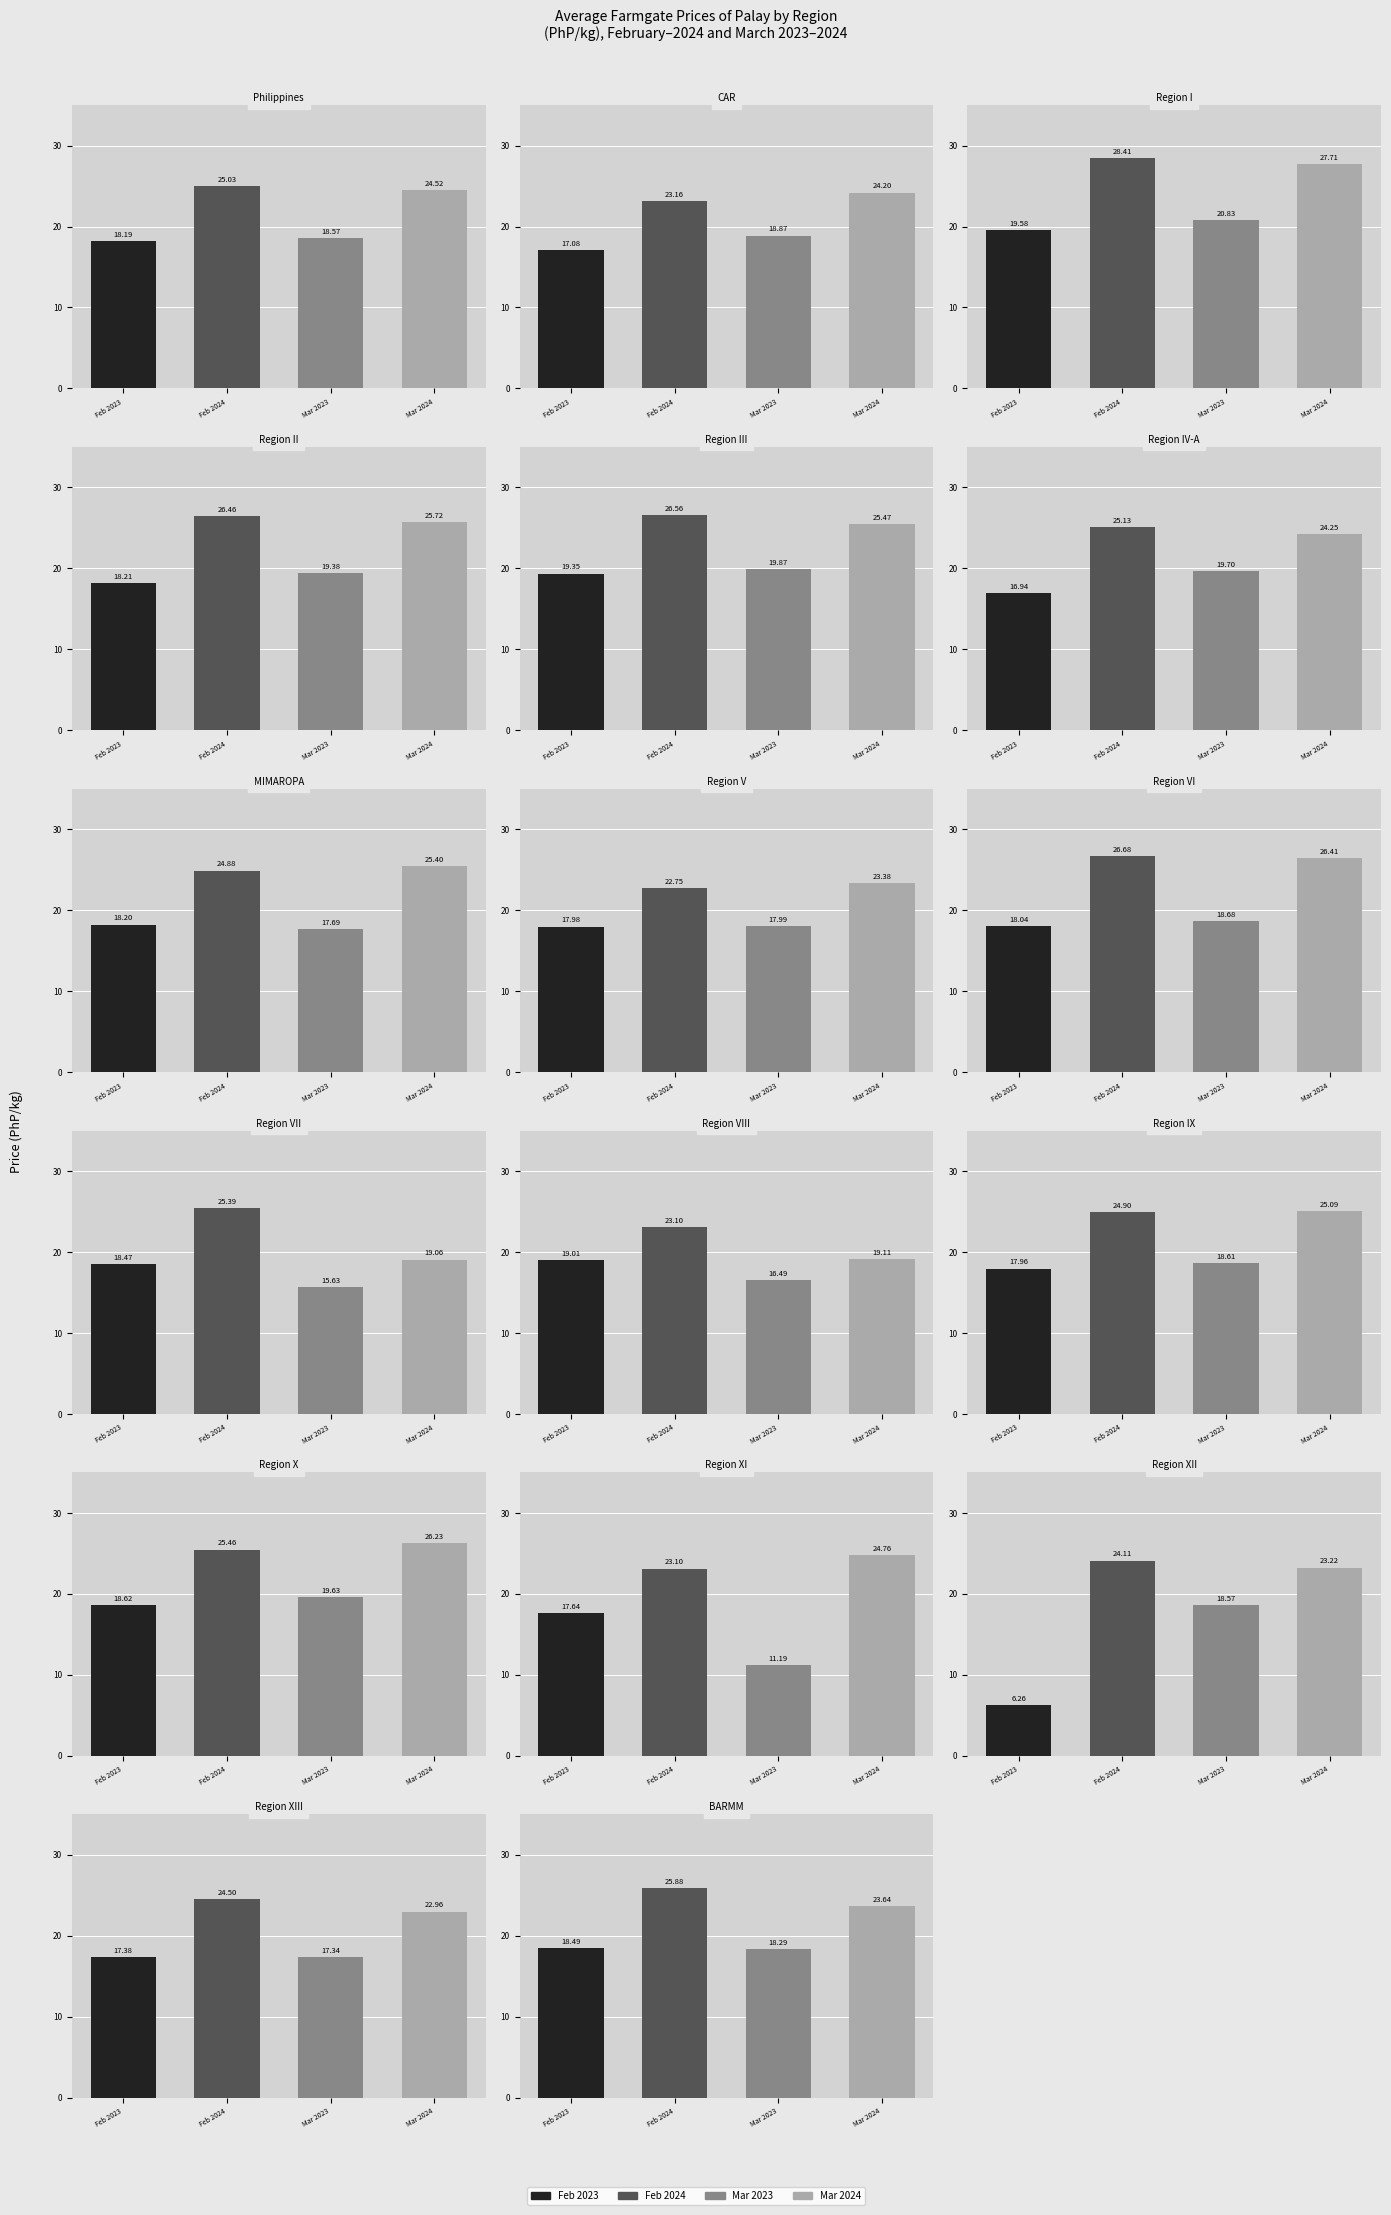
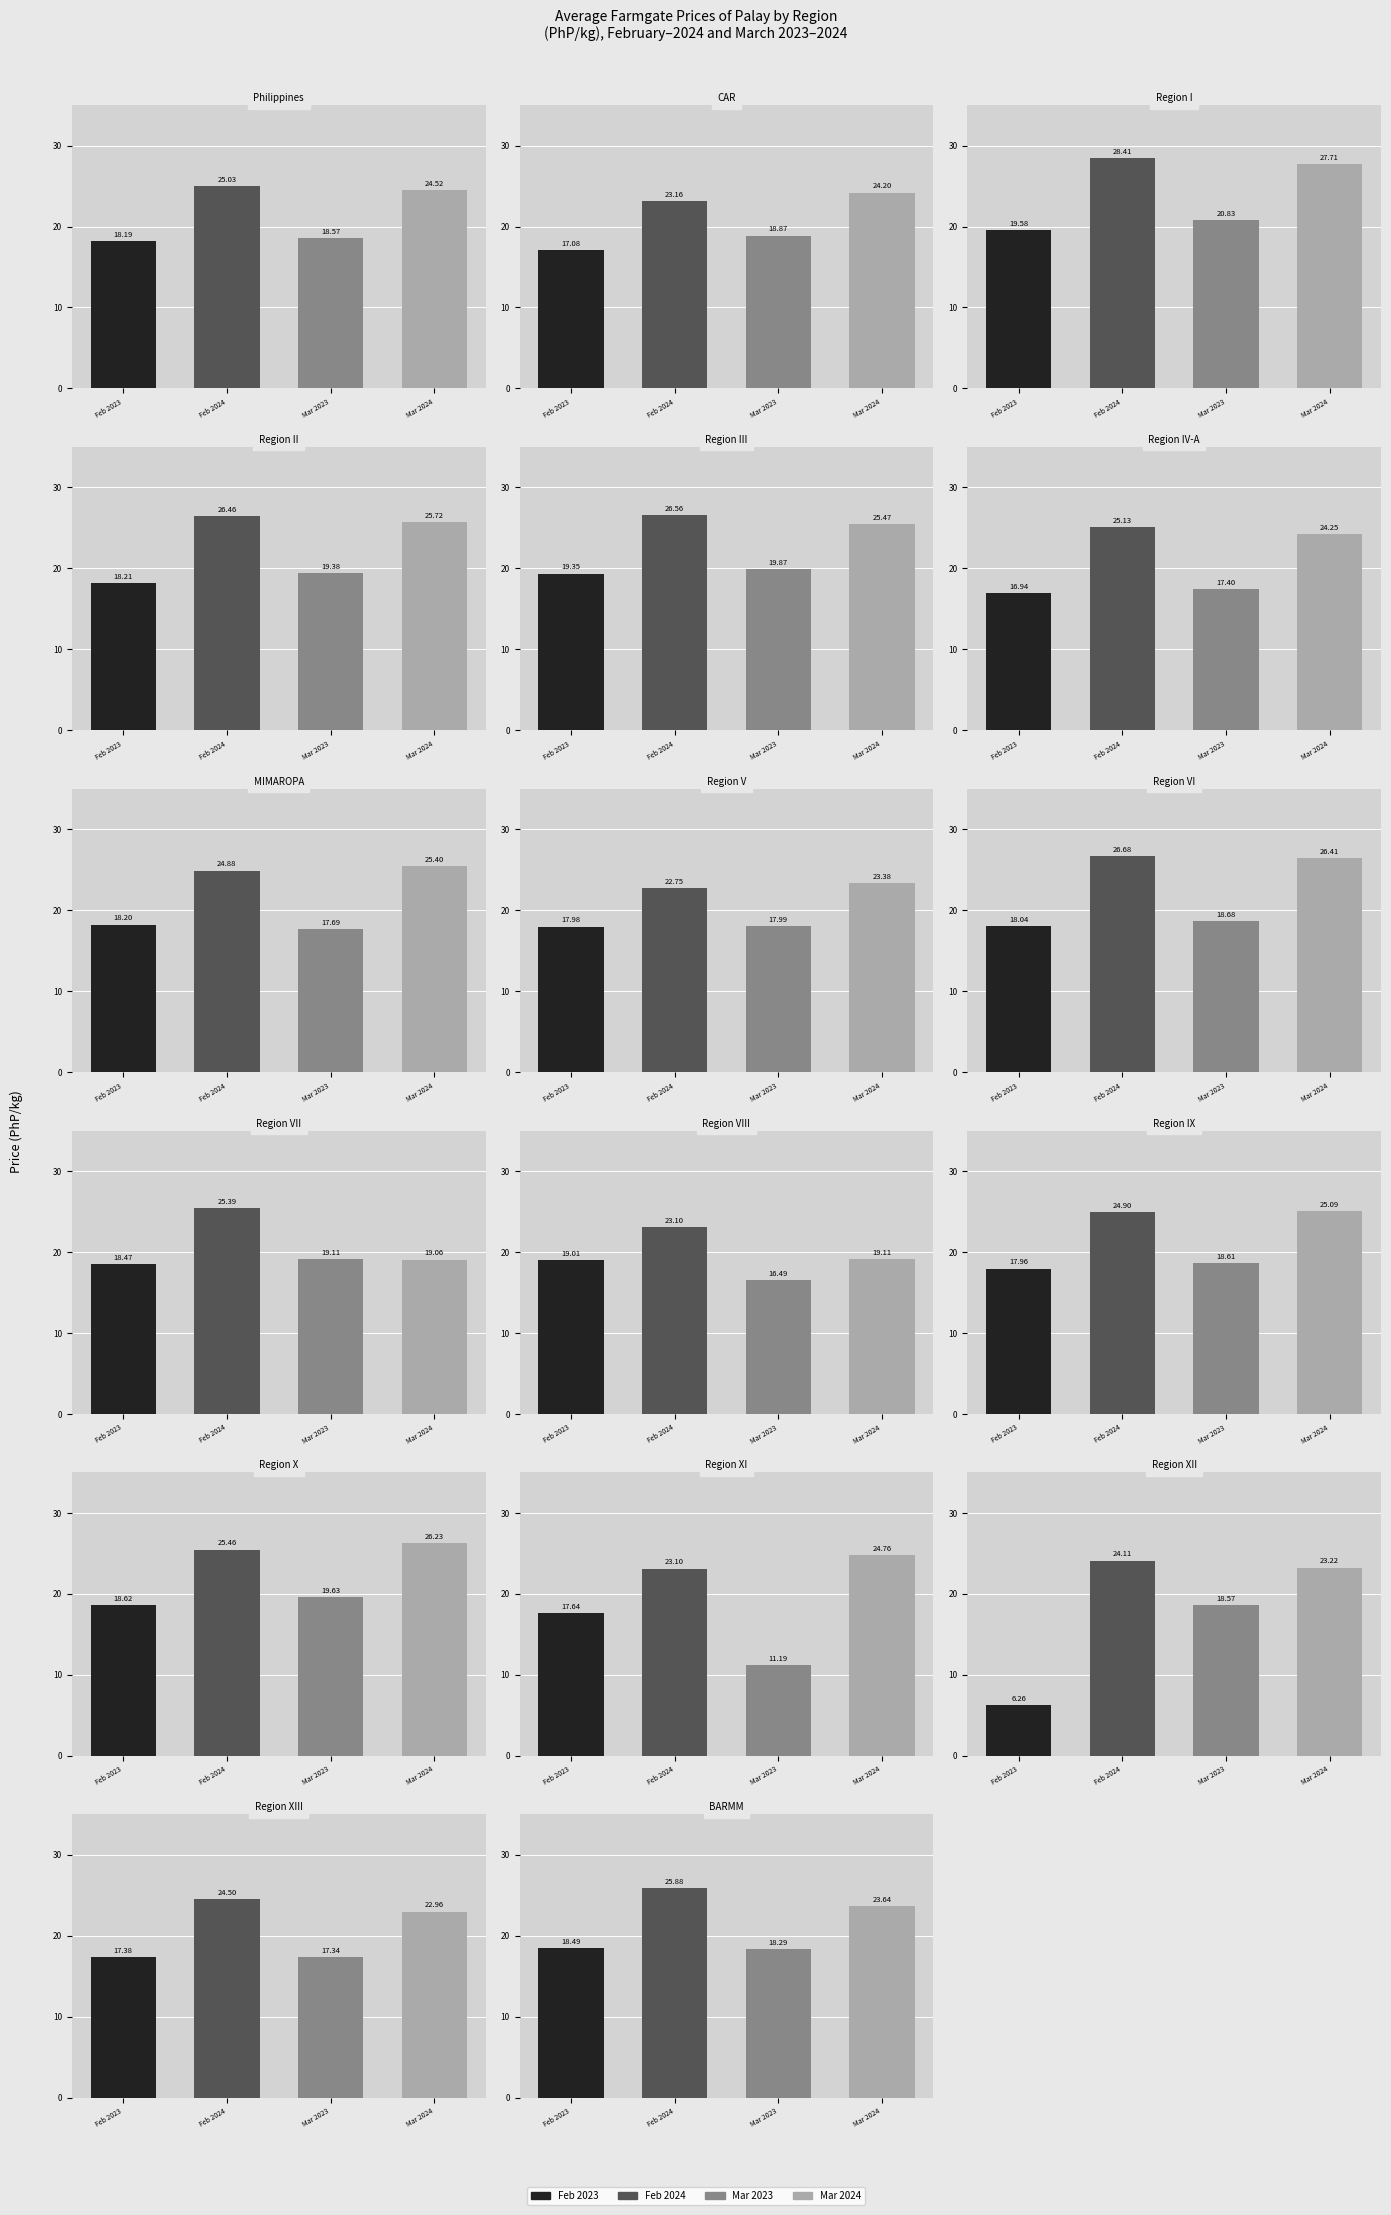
Region IV-A, Mar 2023: 19.70 -> 17.40
Region VII, Mar 2023: 15.63 -> 19.11
